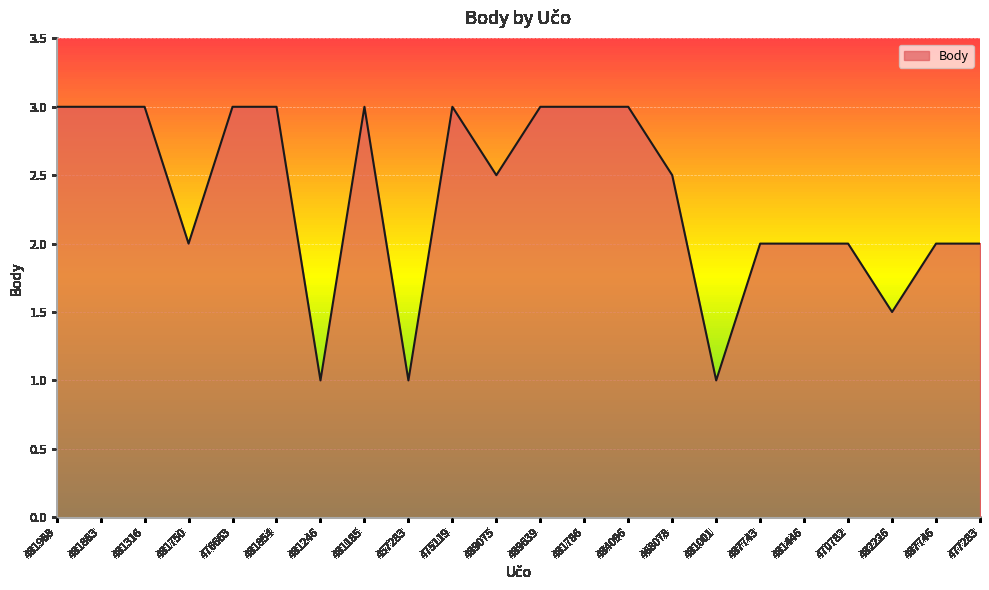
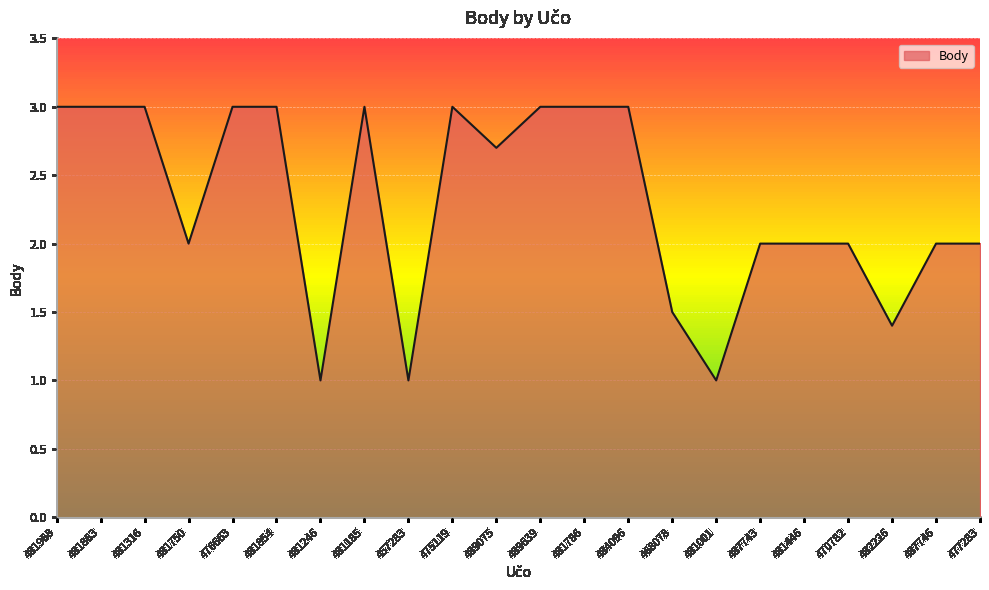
489075: 2.5 -> 2.7
468078: 2.5 -> 1.5
482226: 1.5 -> 1.4
